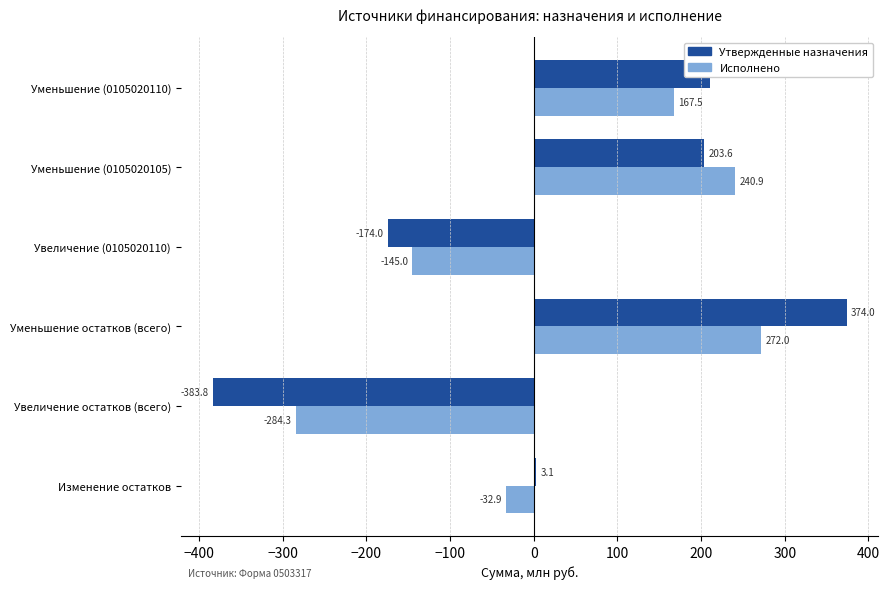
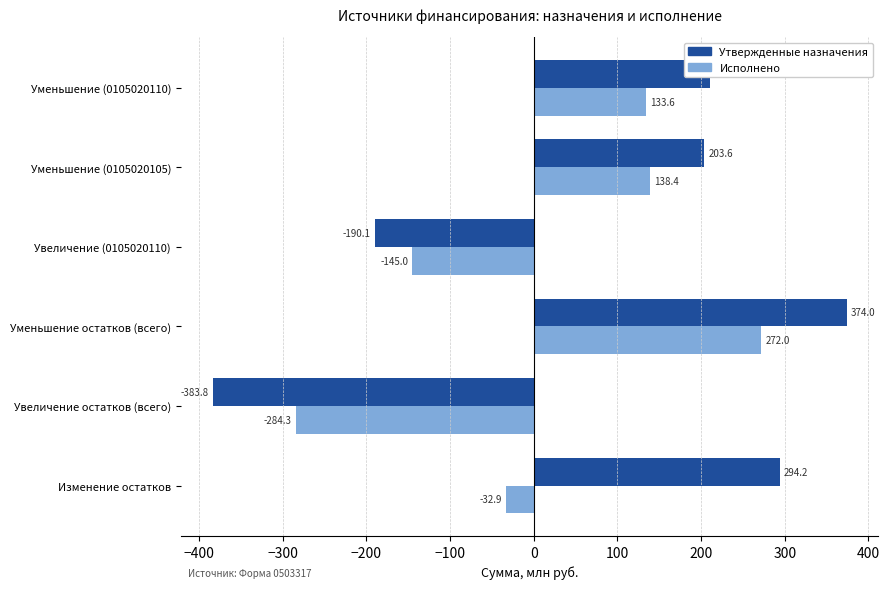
Исполнено, Уменьшение (0105020110): 167.5 -> 133.6
Исполнено, Уменьшение (0105020105): 240.9 -> 138.4
Утвержденные назначения, Увеличение (0105020110): -174.0 -> -190.1
Утвержденные назначения, Изменение остатков: 3.1 -> 294.2
